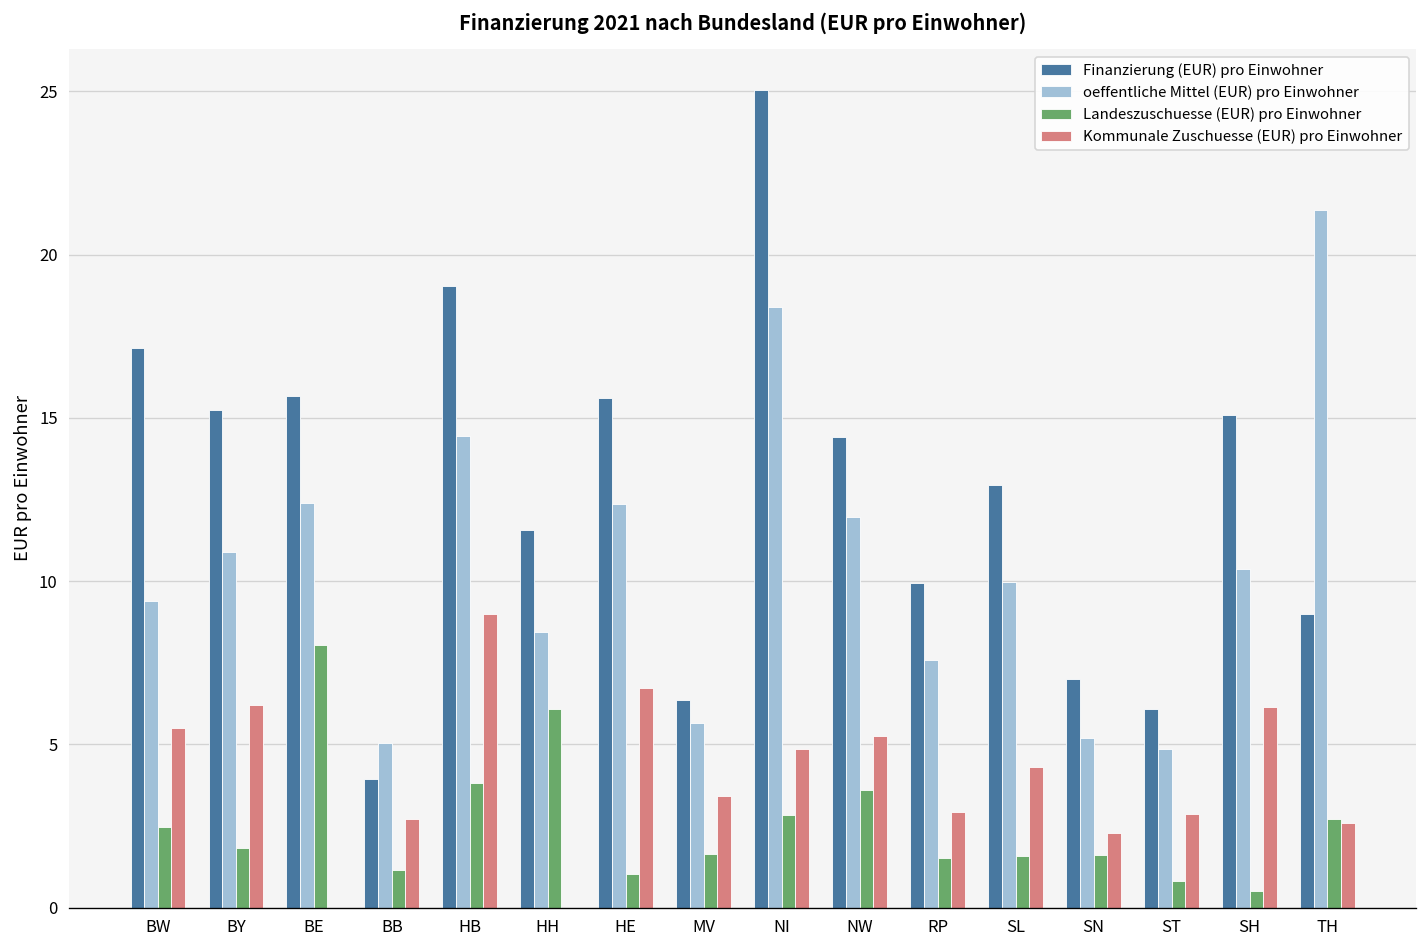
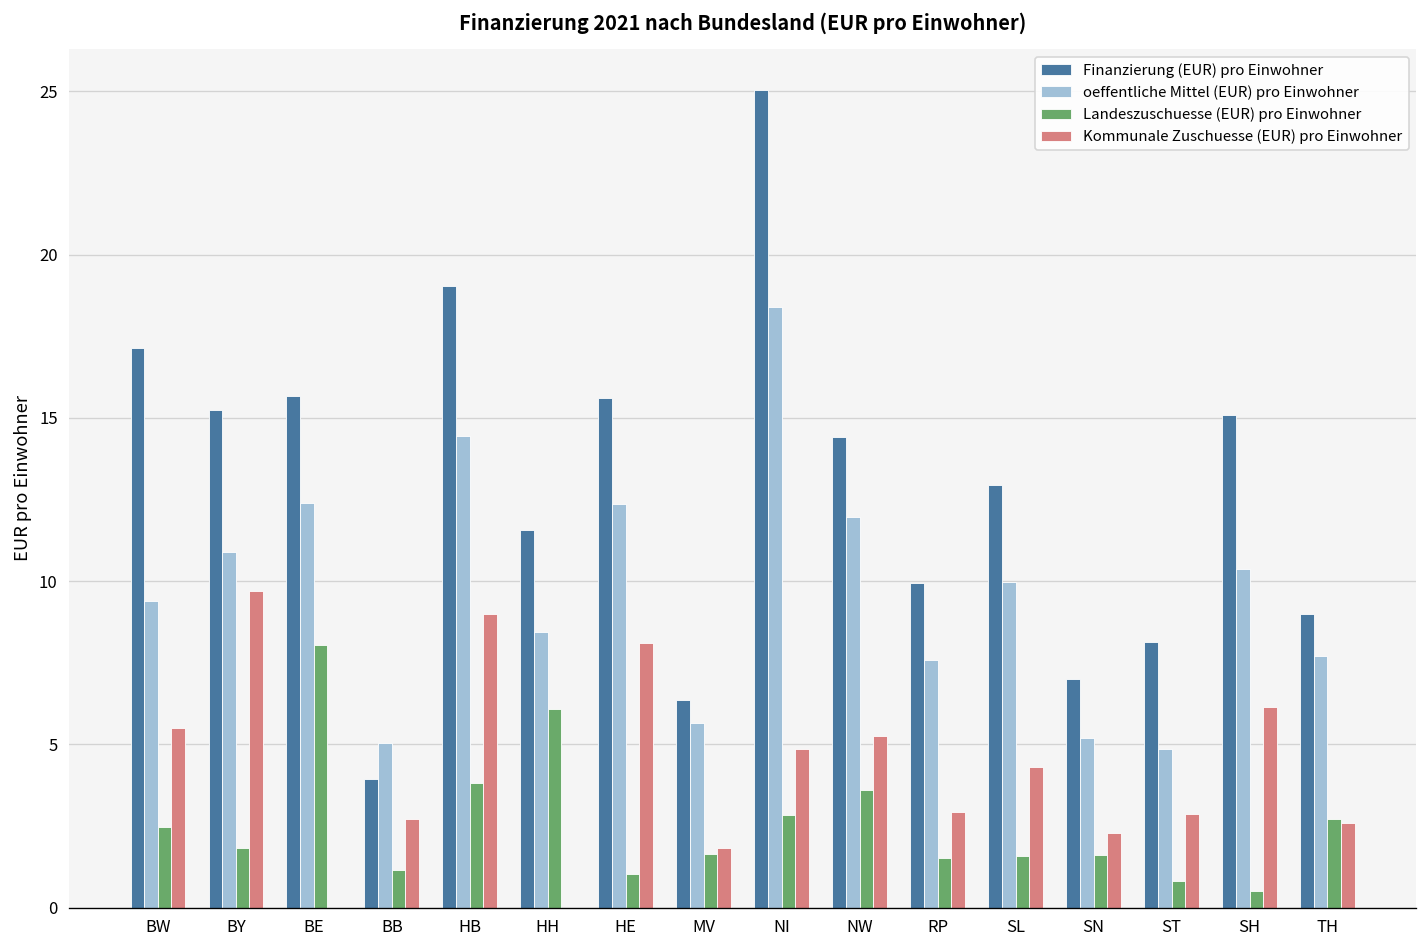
Kommunale Zuschuesse (EUR) pro Einwohner, BY: 6.2 -> 9.7
Kommunale Zuschuesse (EUR) pro Einwohner, HE: 6.7 -> 8.1
Kommunale Zuschuesse (EUR) pro Einwohner, MV: 3.4 -> 1.8
Finanzierung (EUR) pro Einwohner, ST: 6.1 -> 8.1
oeffentliche Mittel (EUR) pro Einwohner, TH: 21.4 -> 7.7
